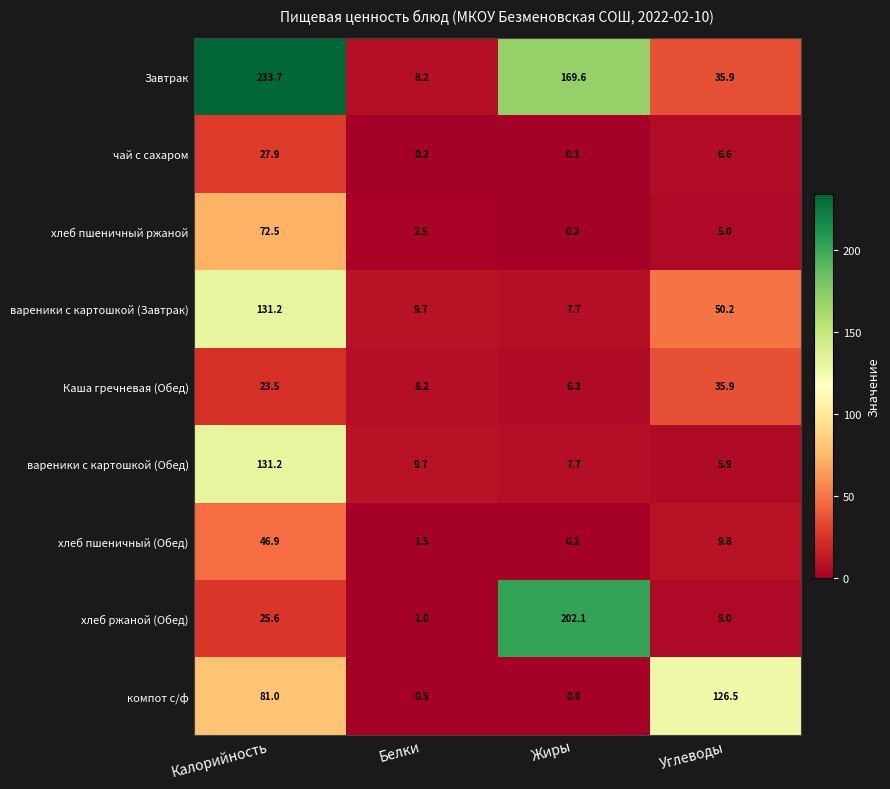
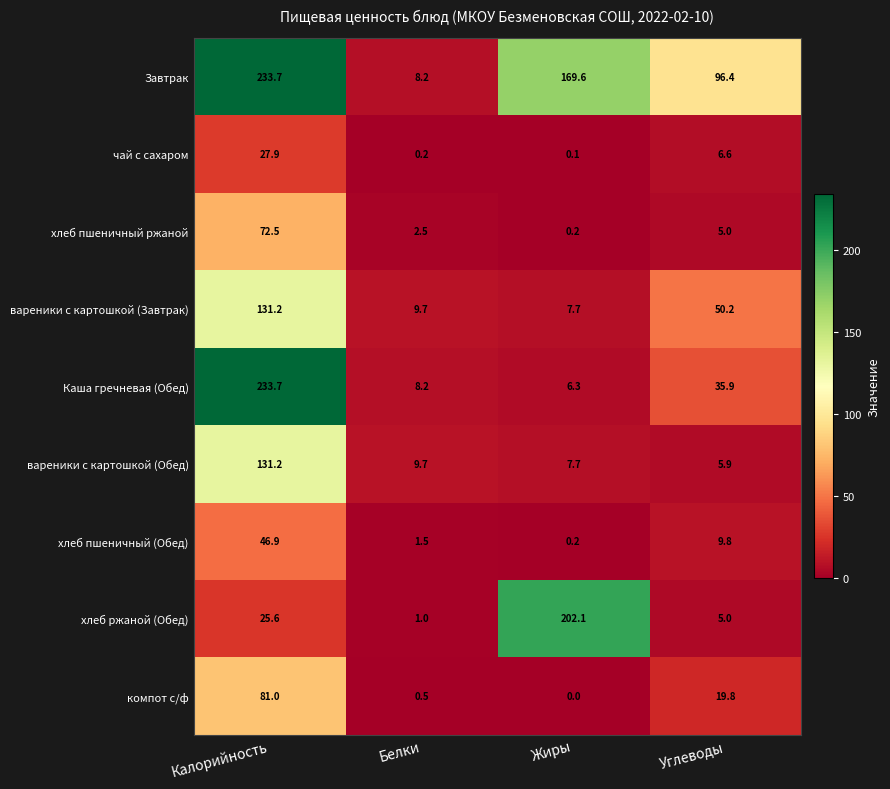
Завтрак, Углеводы: 35.9 -> 96.4
Каша гречневая (Обед), Калорийность: 23.5 -> 233.7
компот с/ф, Углеводы: 126.5 -> 19.8
